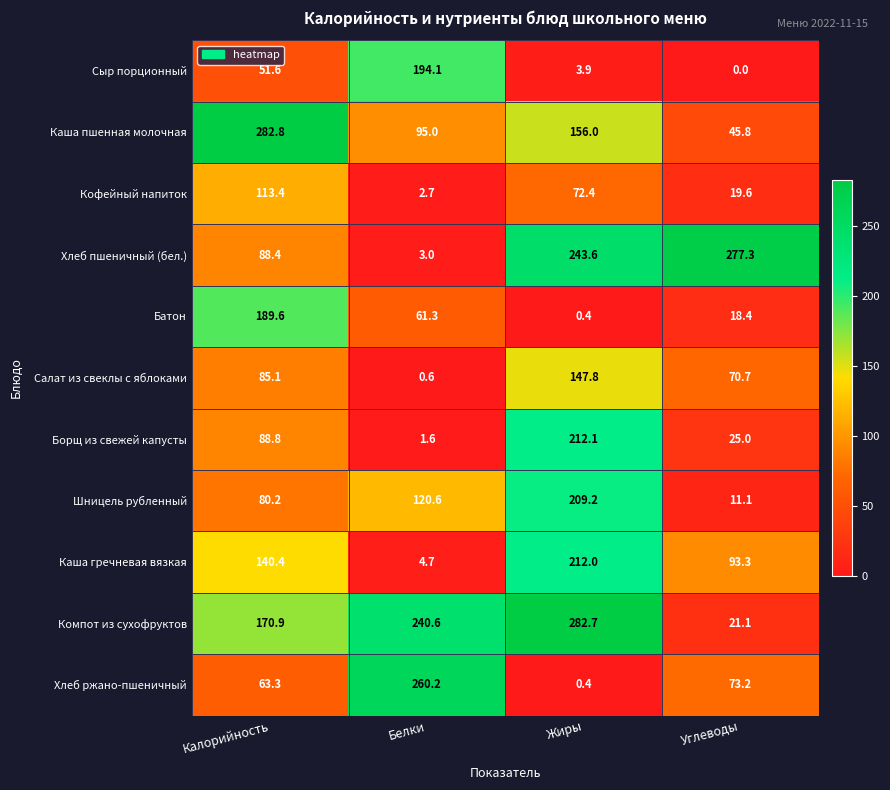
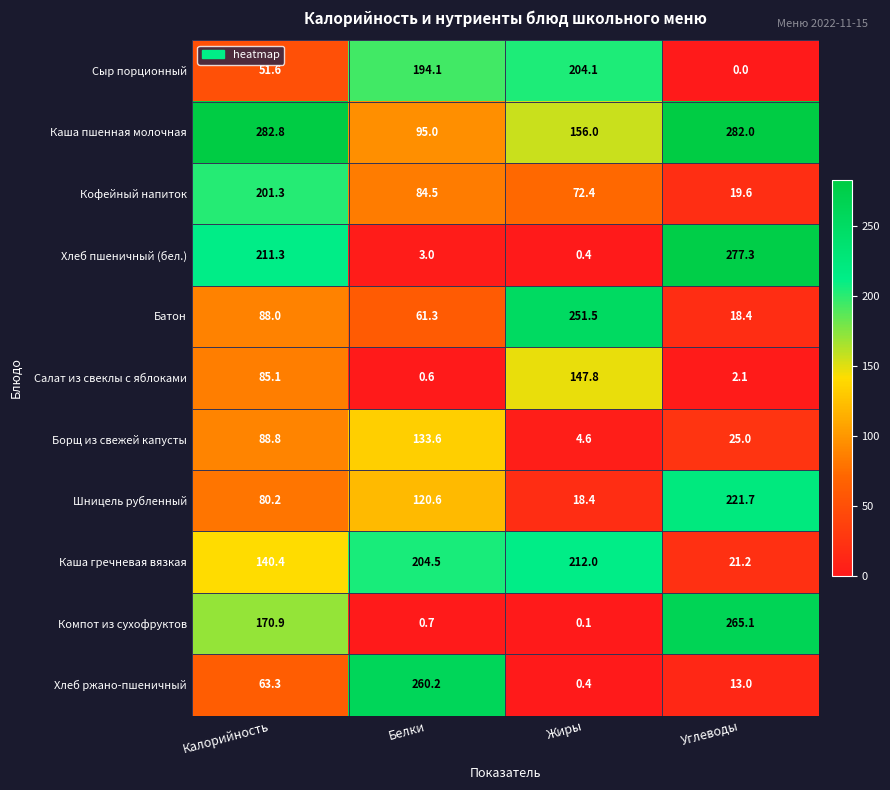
Сыр порционный, Жиры: 3.9 -> 204.1
Каша пшенная молочная, Углеводы: 45.8 -> 282.0
Кофейный напиток, Калорийность: 113.4 -> 201.3
Кофейный напиток, Белки: 2.7 -> 84.5
Хлеб пшеничный (бел.), Калорийность: 88.4 -> 211.3
Хлеб пшеничный (бел.), Жиры: 243.6 -> 0.4
Батон, Калорийность: 189.6 -> 88.0
Батон, Жиры: 0.4 -> 251.5
Салат из свеклы с яблоками, Углеводы: 70.7 -> 2.1
Борщ из свежей капусты, Белки: 1.6 -> 133.6
Борщ из свежей капусты, Жиры: 212.1 -> 4.6
Шницель рубленный, Жиры: 209.2 -> 18.4
Шницель рубленный, Углеводы: 11.1 -> 221.7
Каша гречневая вязкая, Белки: 4.7 -> 204.5
Каша гречневая вязкая, Углеводы: 93.3 -> 21.2
Компот из сухофруктов, Белки: 240.6 -> 0.7
Компот из сухофруктов, Жиры: 282.7 -> 0.1
Компот из сухофруктов, Углеводы: 21.1 -> 265.1
Хлеб ржано-пшеничный, Углеводы: 73.2 -> 13.0
